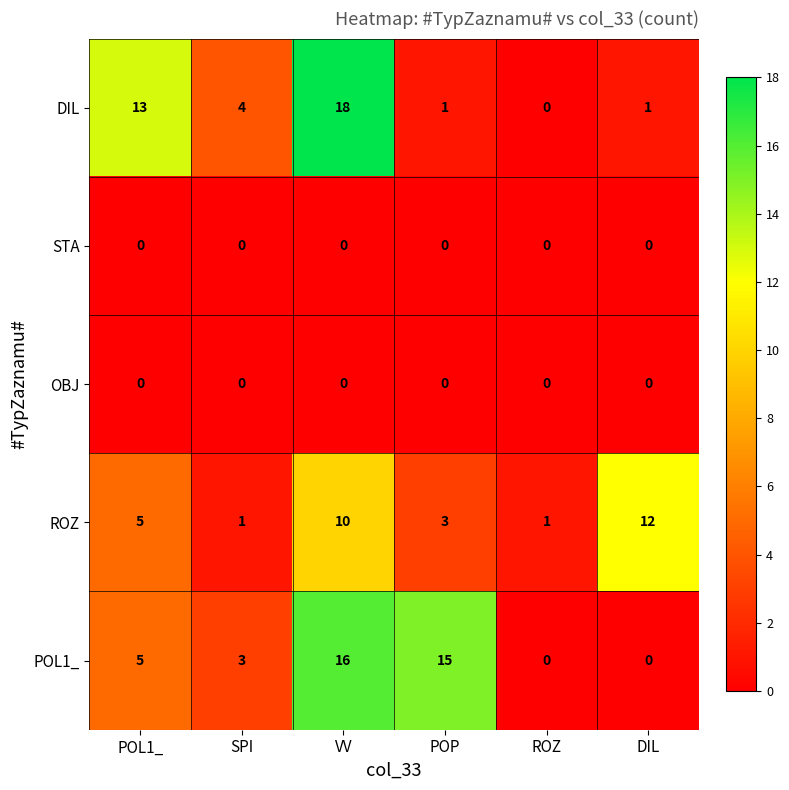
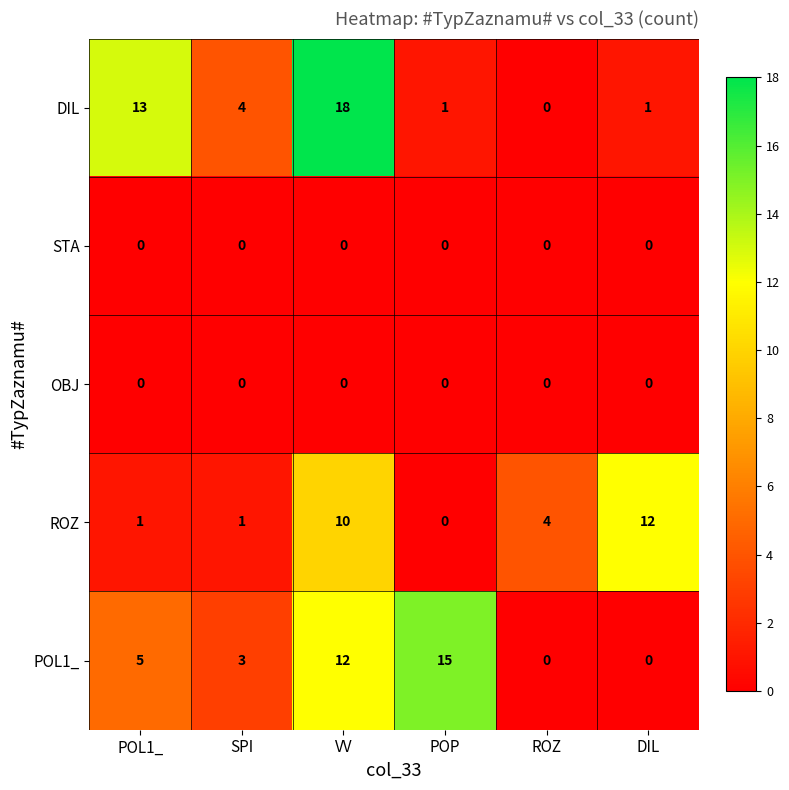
ROZ, POL1_: 5 -> 1
ROZ, POP: 3 -> 0
ROZ, ROZ: 1 -> 4
POL1_, VV: 16 -> 12
